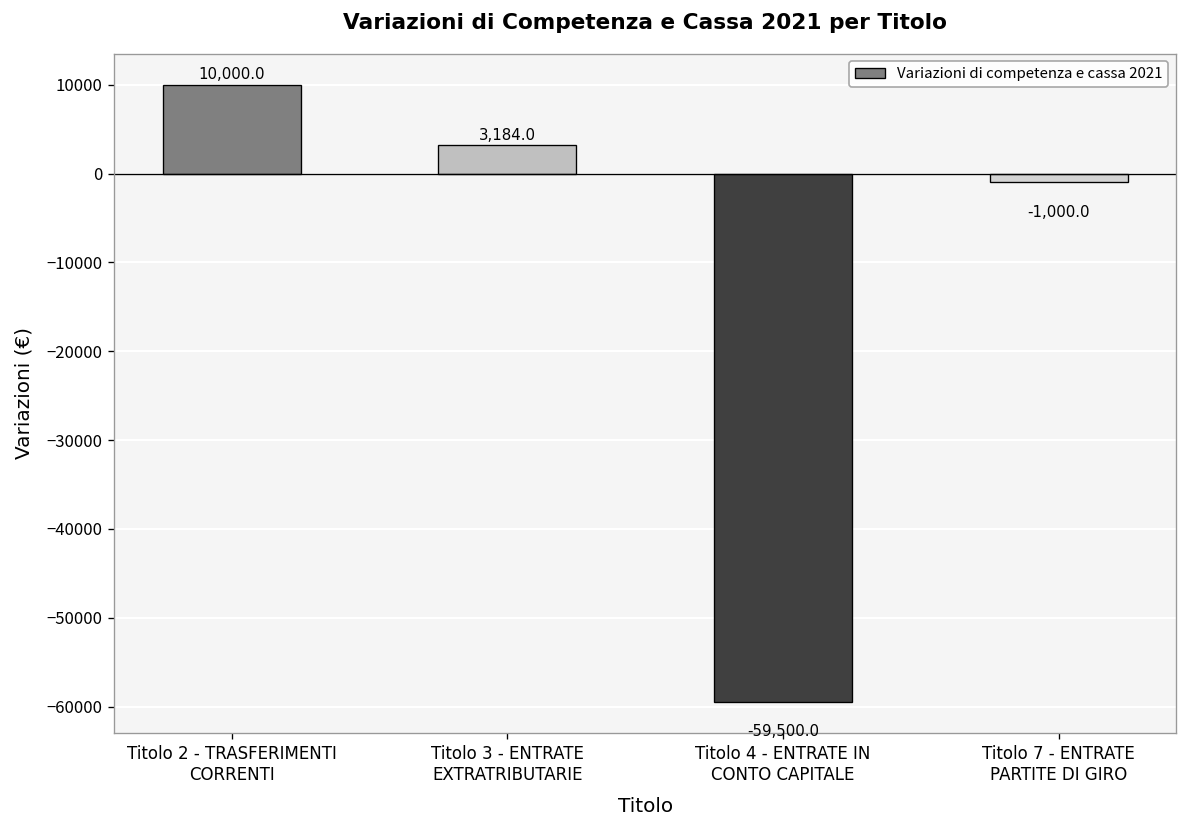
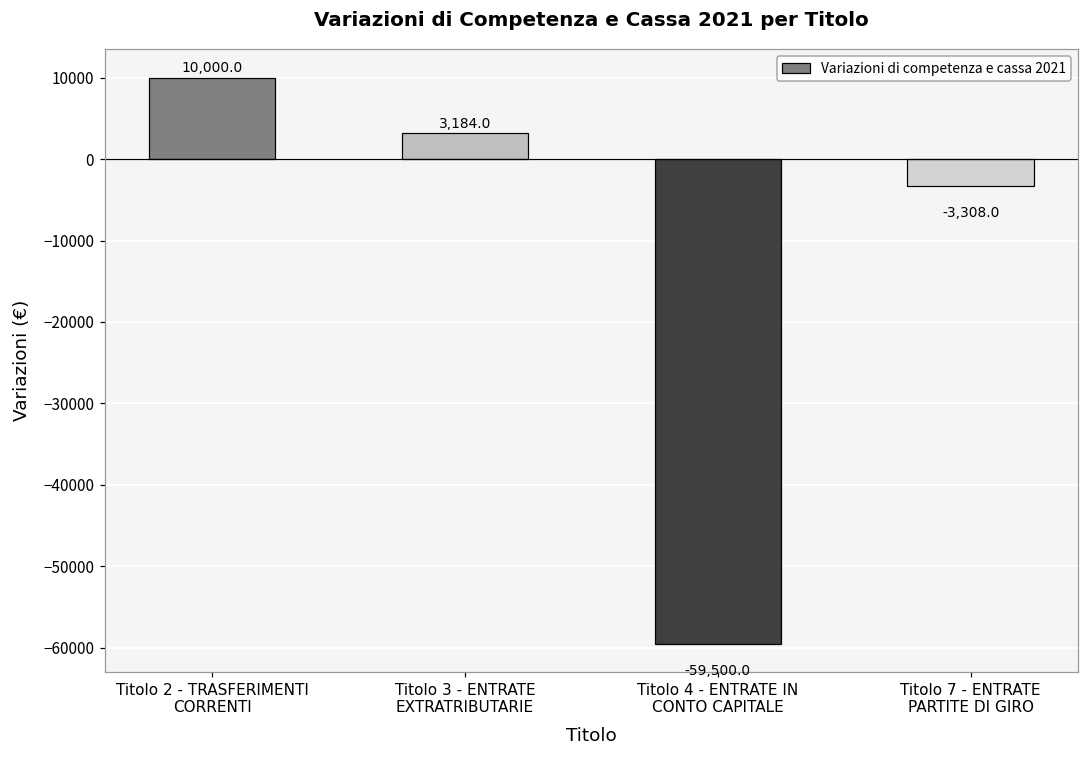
Titolo 7 - ENTRATE PARTITE DI GIRO: -1,000.0 -> -3,308.0
